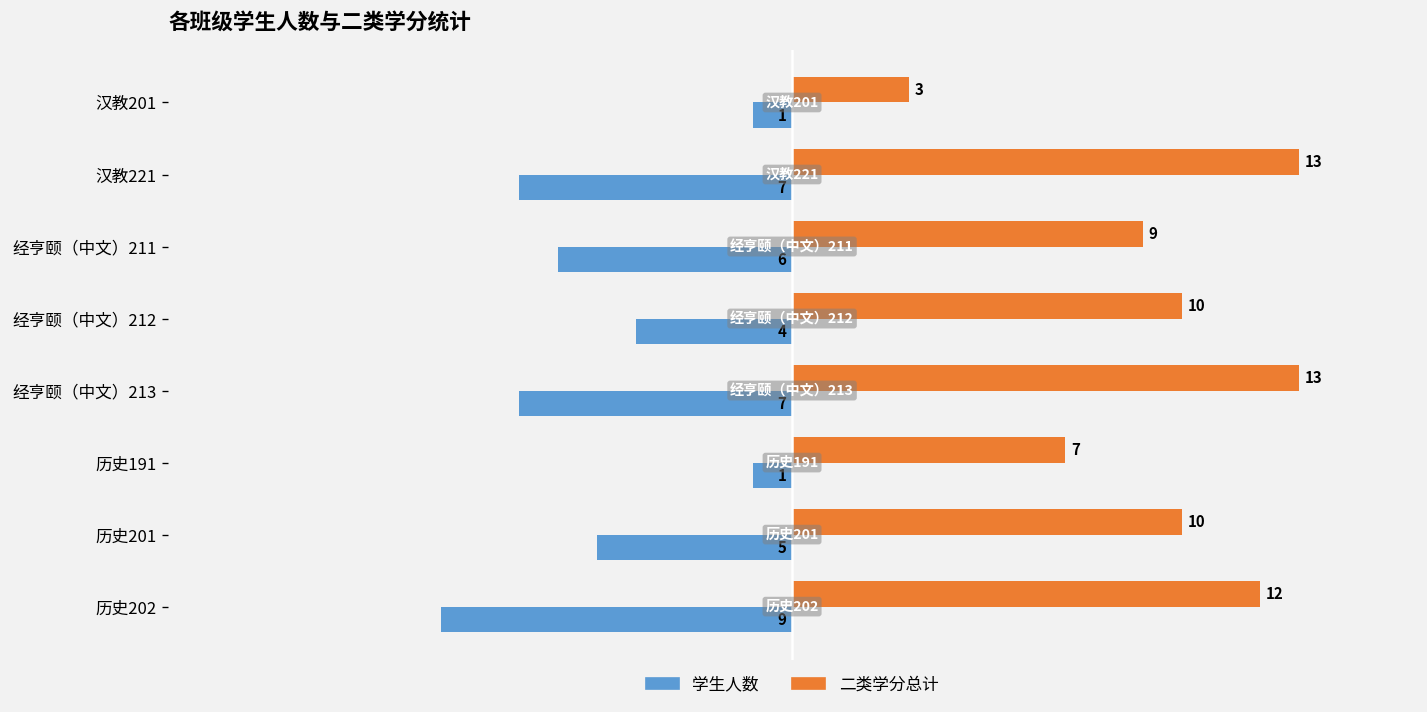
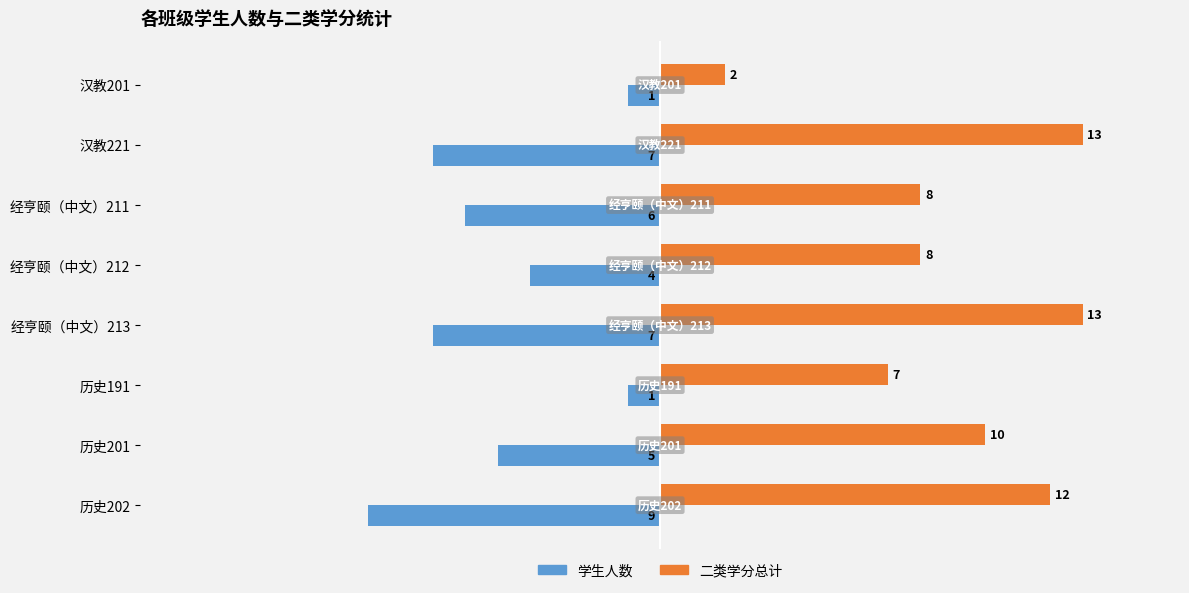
二类学分总计, 汉教201: 3 -> 2
二类学分总计, 经亨颐（中文）211: 9 -> 8
二类学分总计, 经亨颐（中文）212: 10 -> 8
